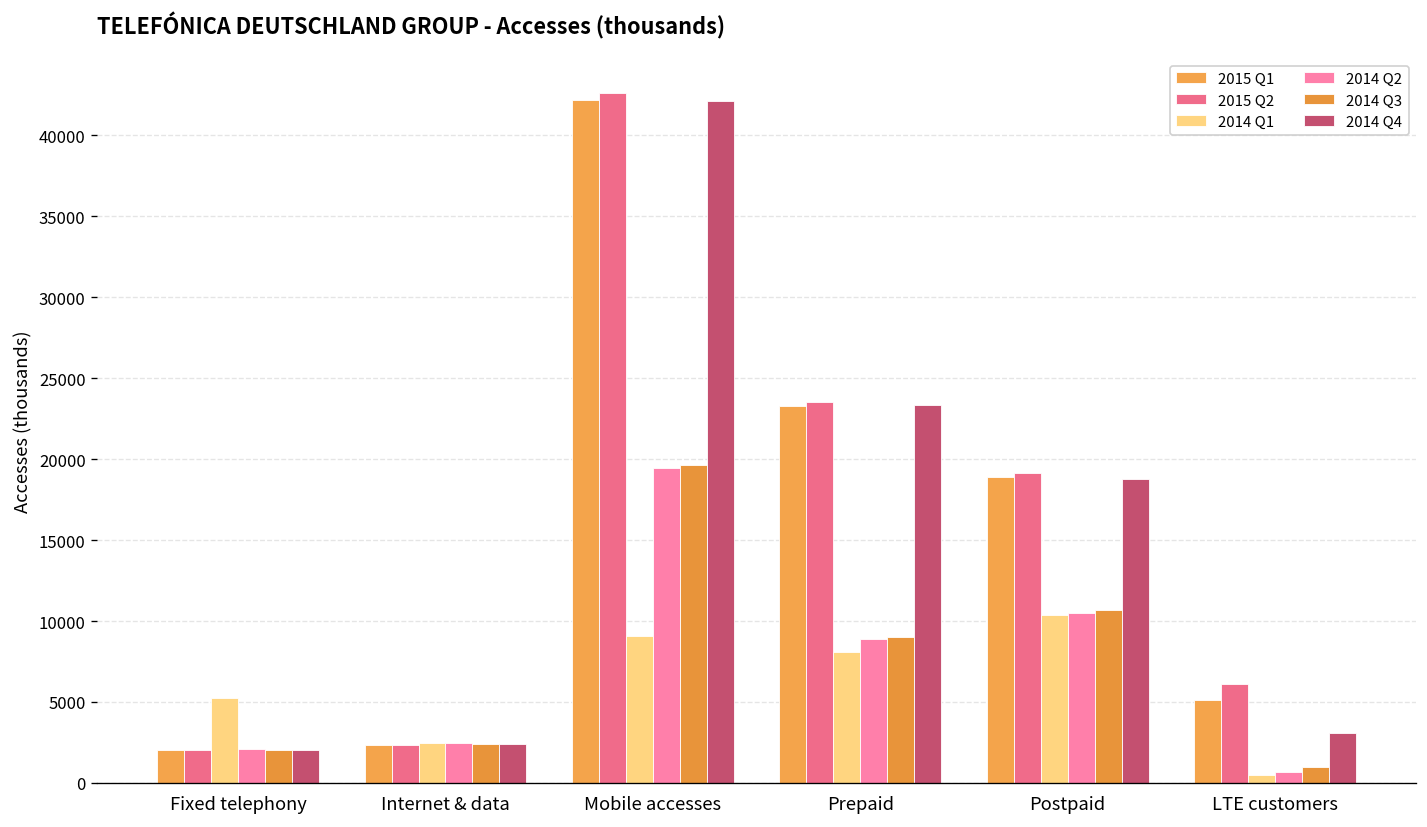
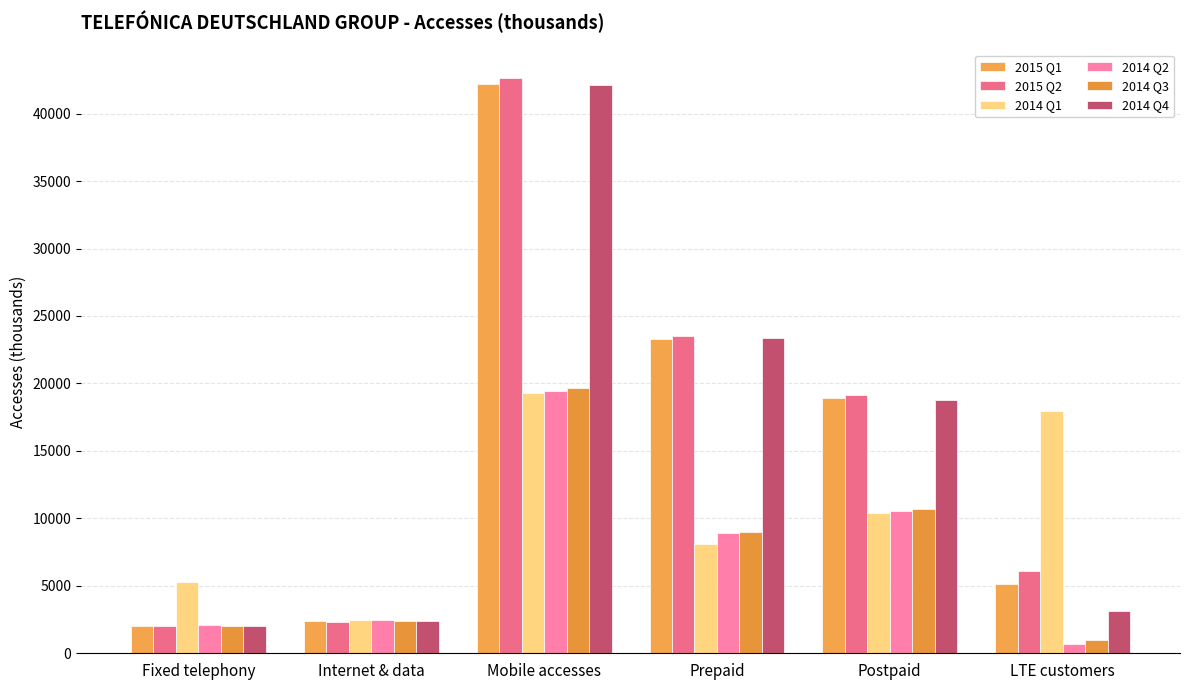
2014 Q1, Mobile accesses: 9100 -> 19300
2014 Q1, LTE customers: 500 -> 18000
